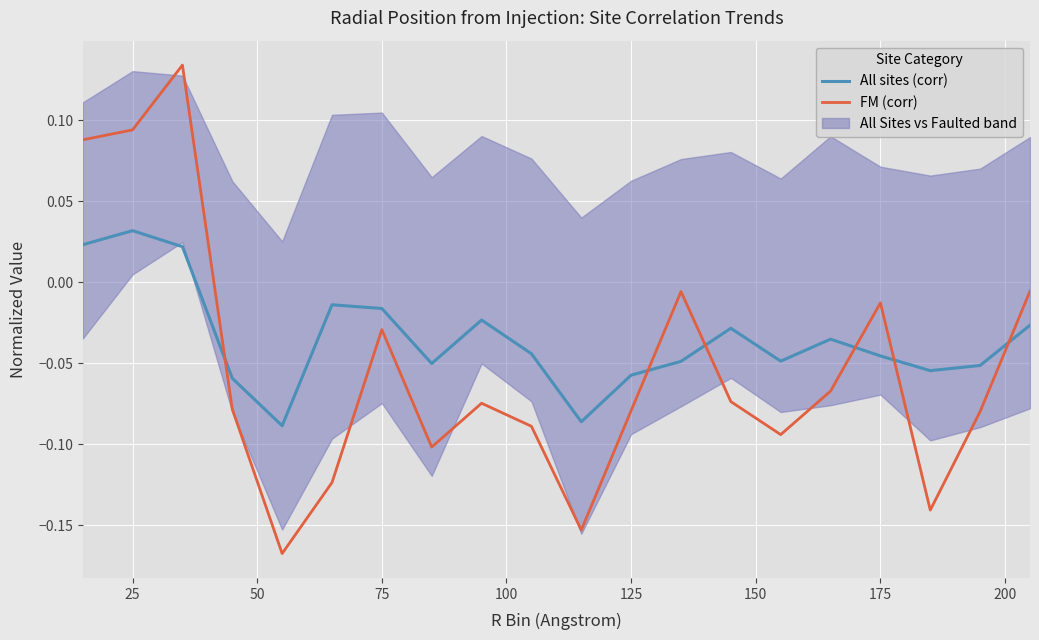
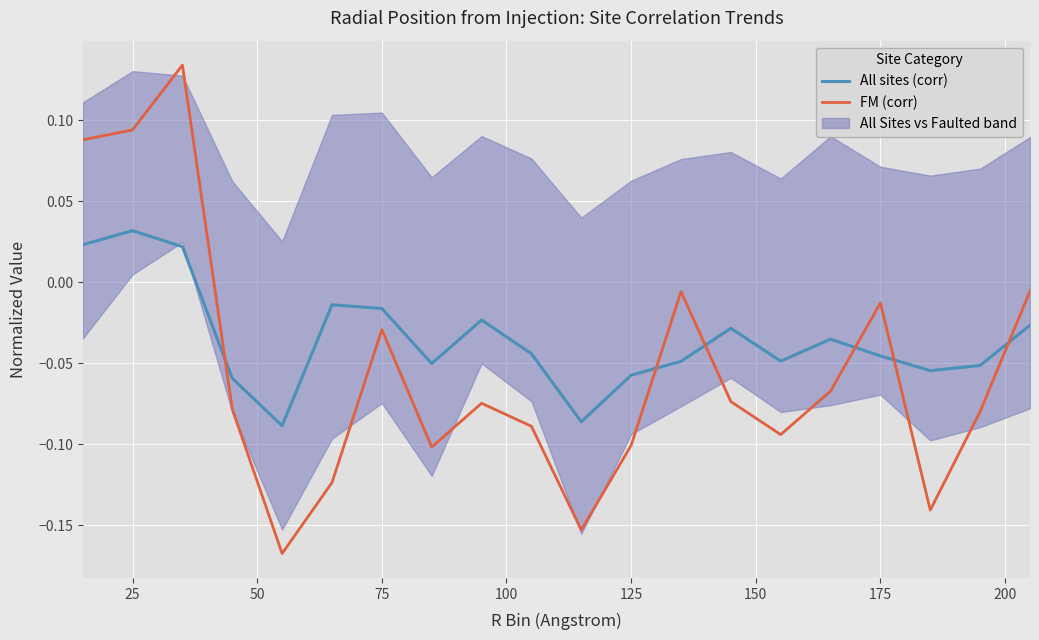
FM (corr), 125: -0.079 -> -0.101
